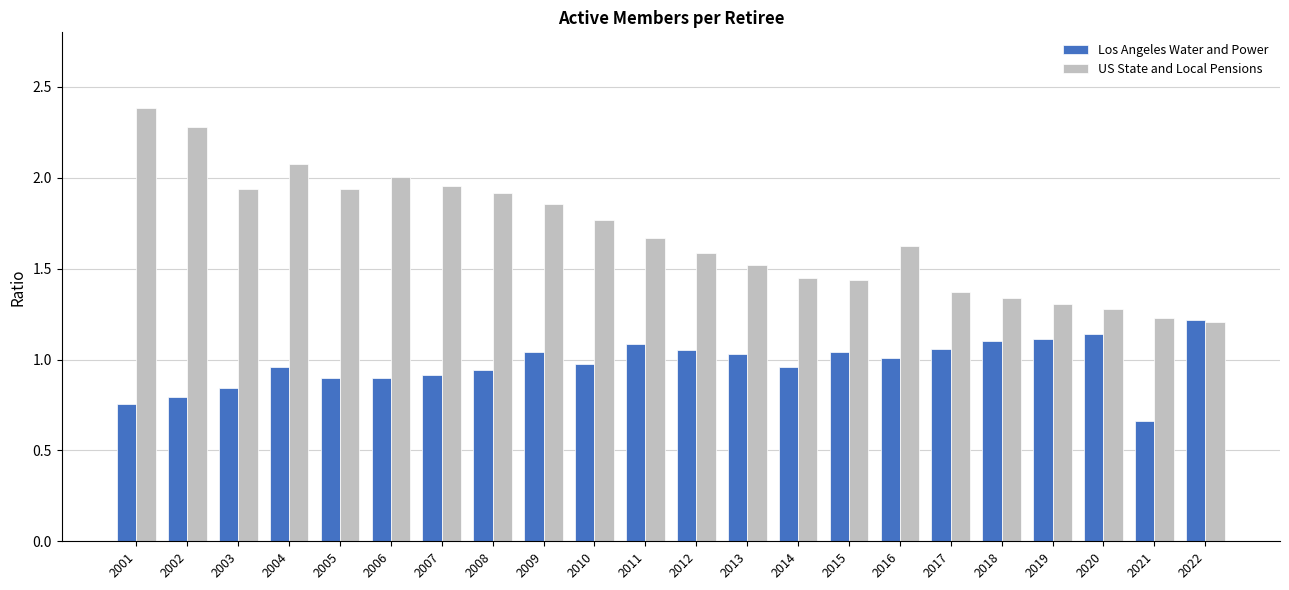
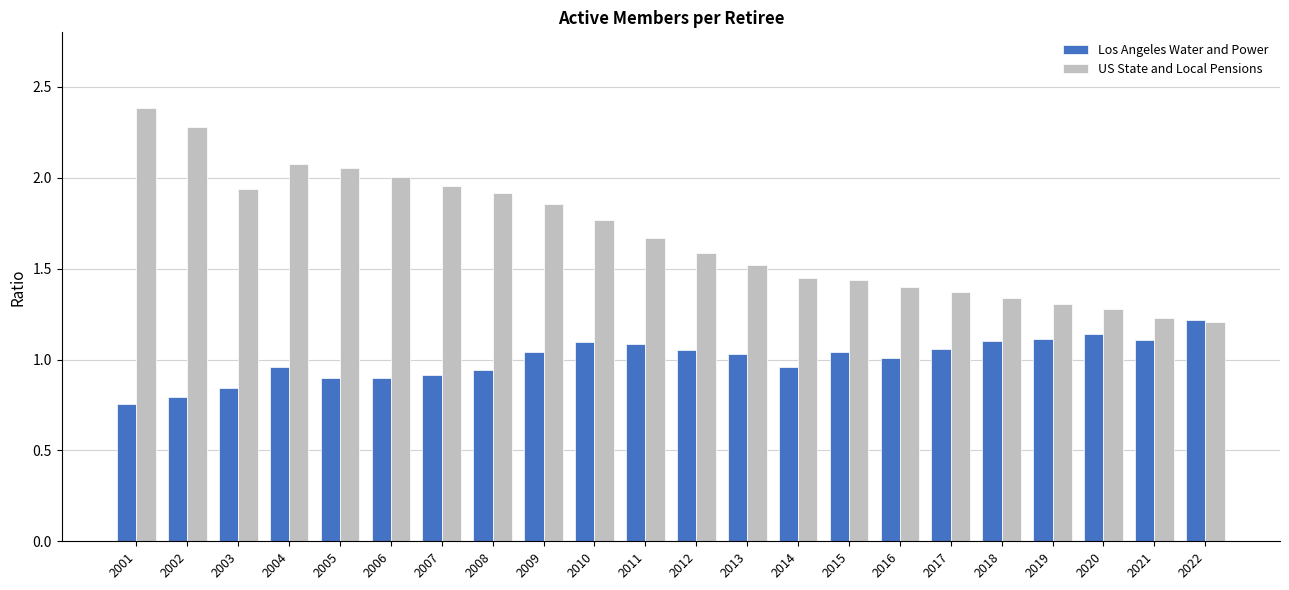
US State and Local Pensions, 2005: 1.94 -> 2.05
Los Angeles Water and Power, 2010: 0.98 -> 1.10
US State and Local Pensions, 2016: 1.63 -> 1.40
Los Angeles Water and Power, 2021: 0.66 -> 1.11
